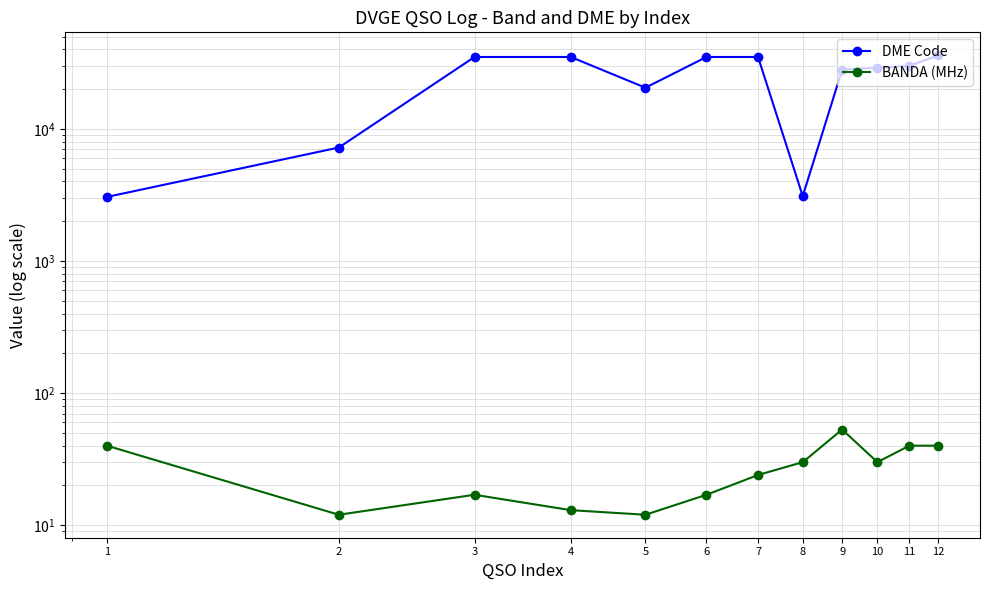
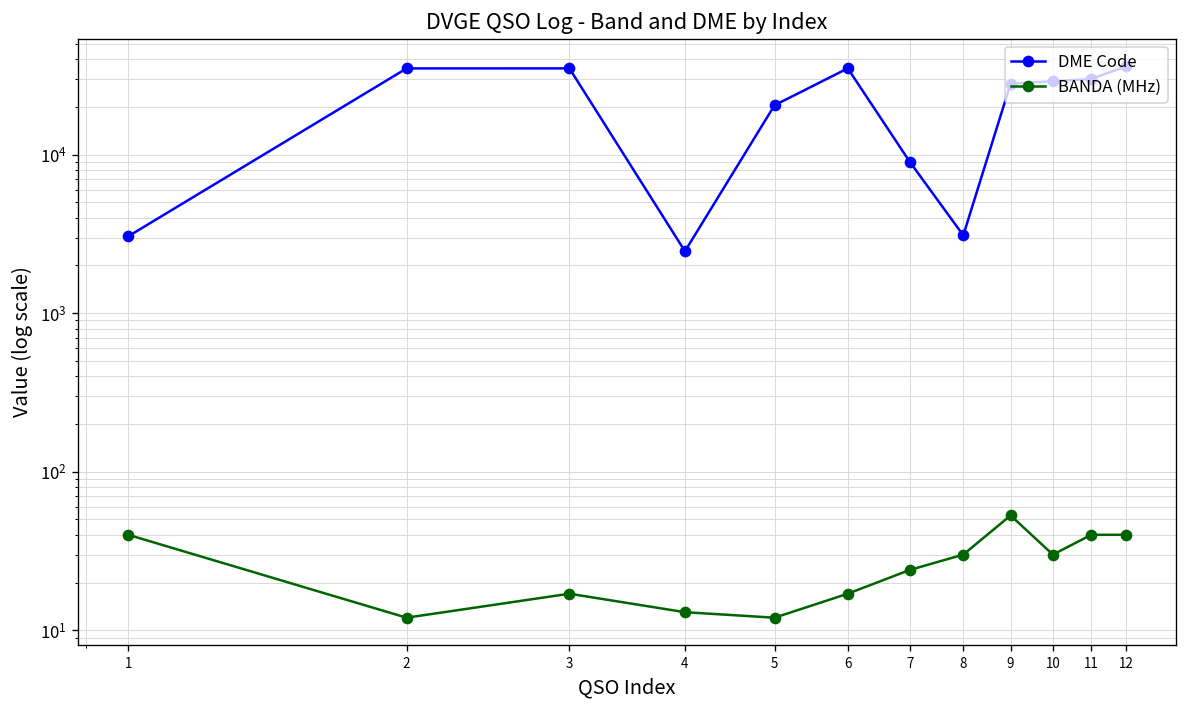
DME Code, 2: 7000 -> 35000
DME Code, 4: 35000 -> 2500
DME Code, 7: 35000 -> 9000
